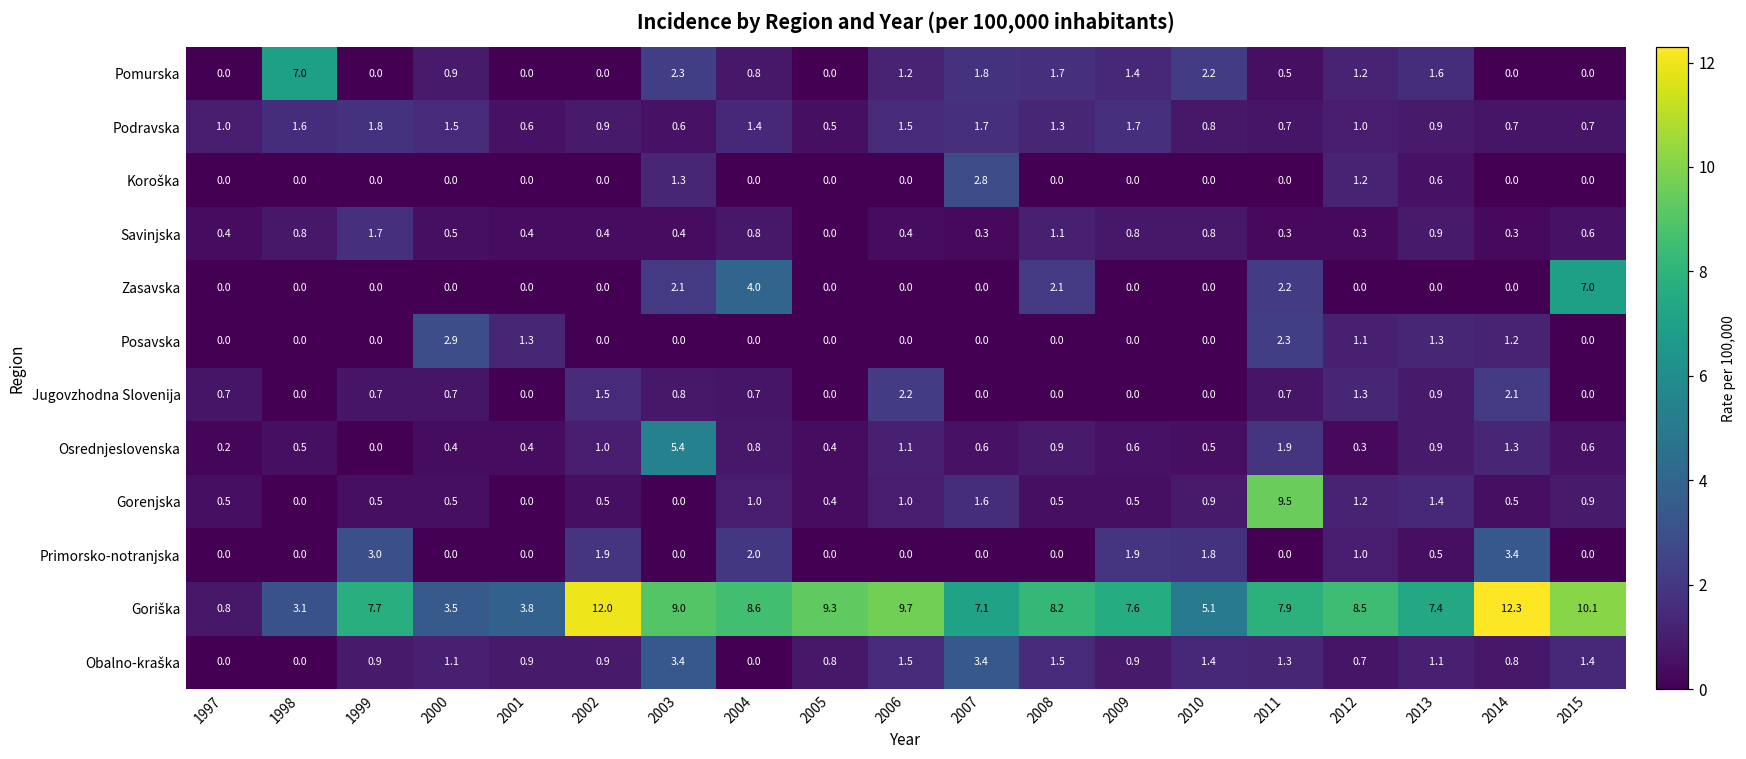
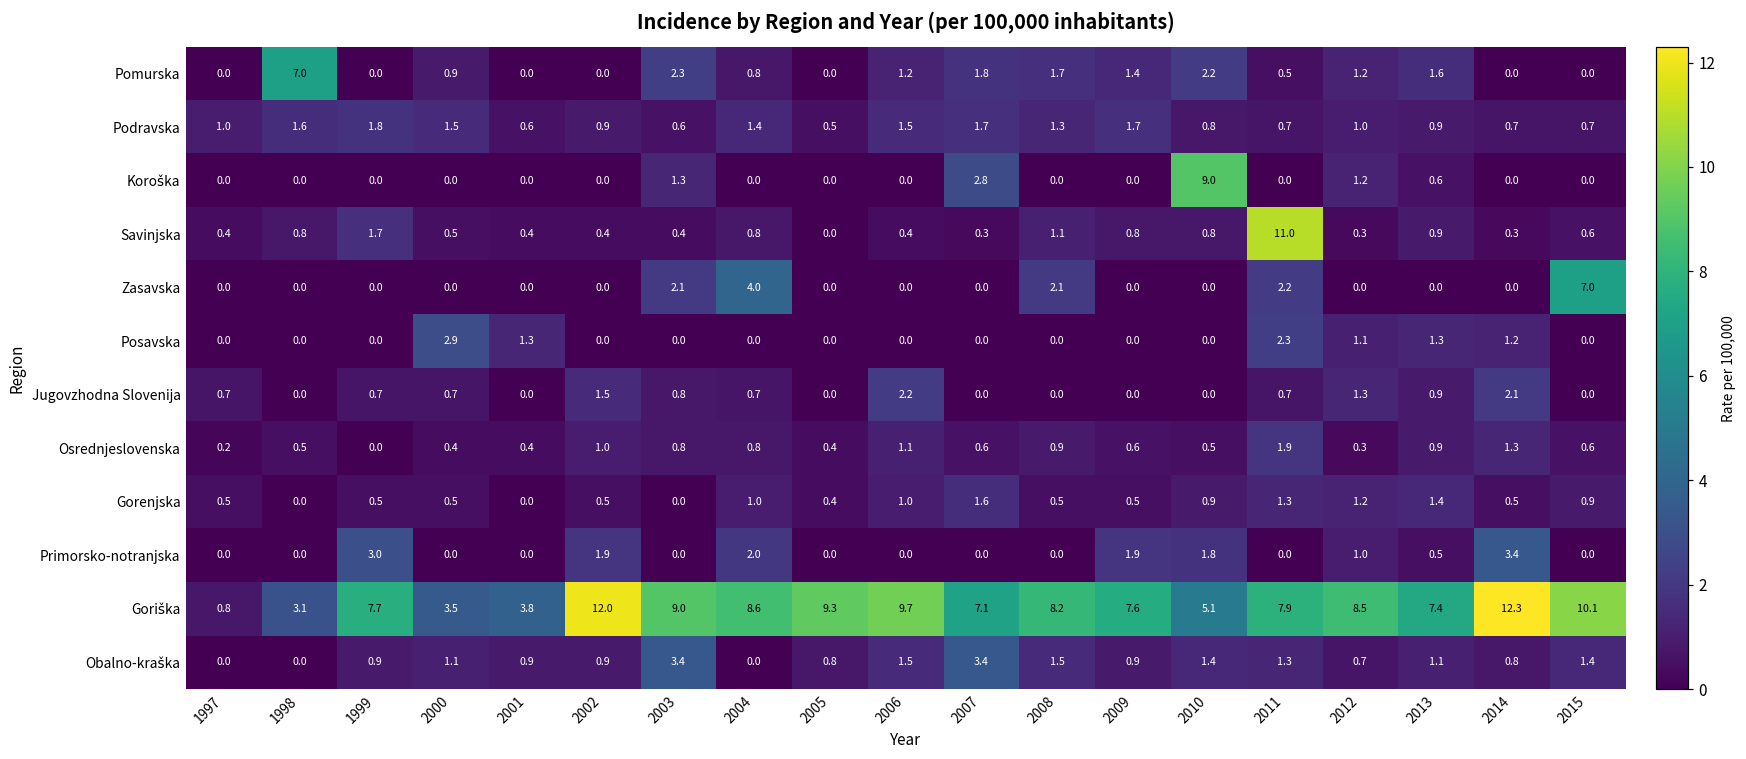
Koroška, 2010: 0.0 -> 9.0
Savinjska, 2011: 0.3 -> 11.0
Osrednjeslovenska, 2003: 5.4 -> 0.8
Gorenjska, 2011: 9.5 -> 1.3
